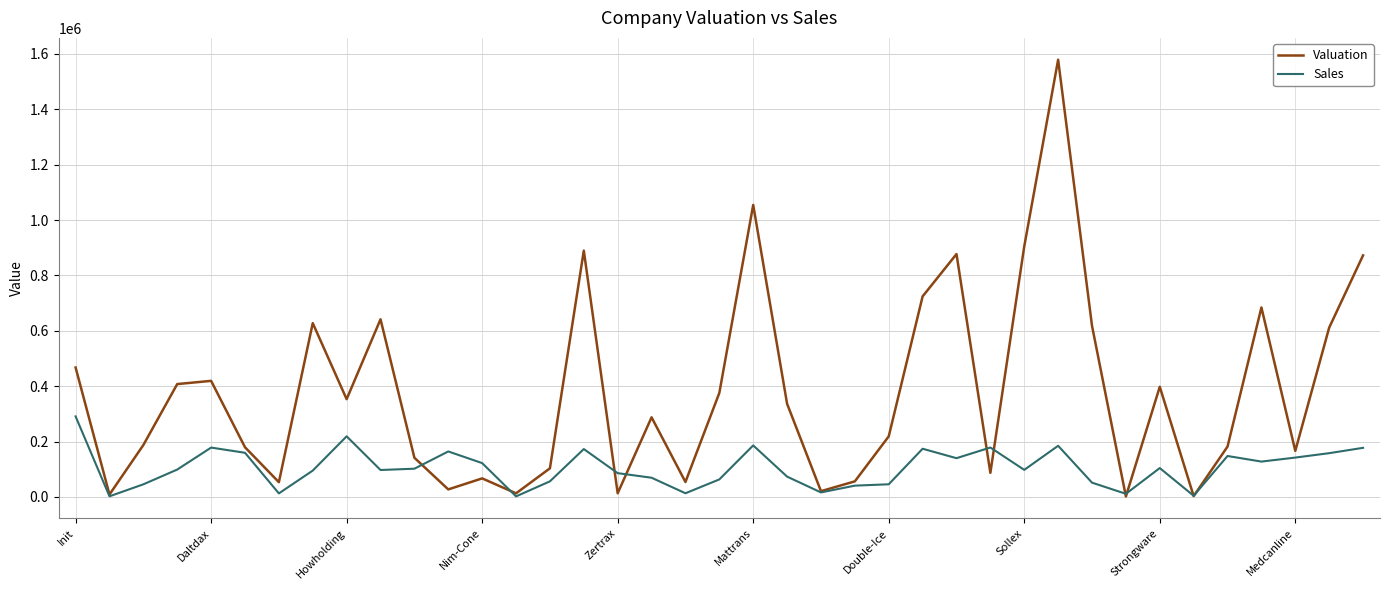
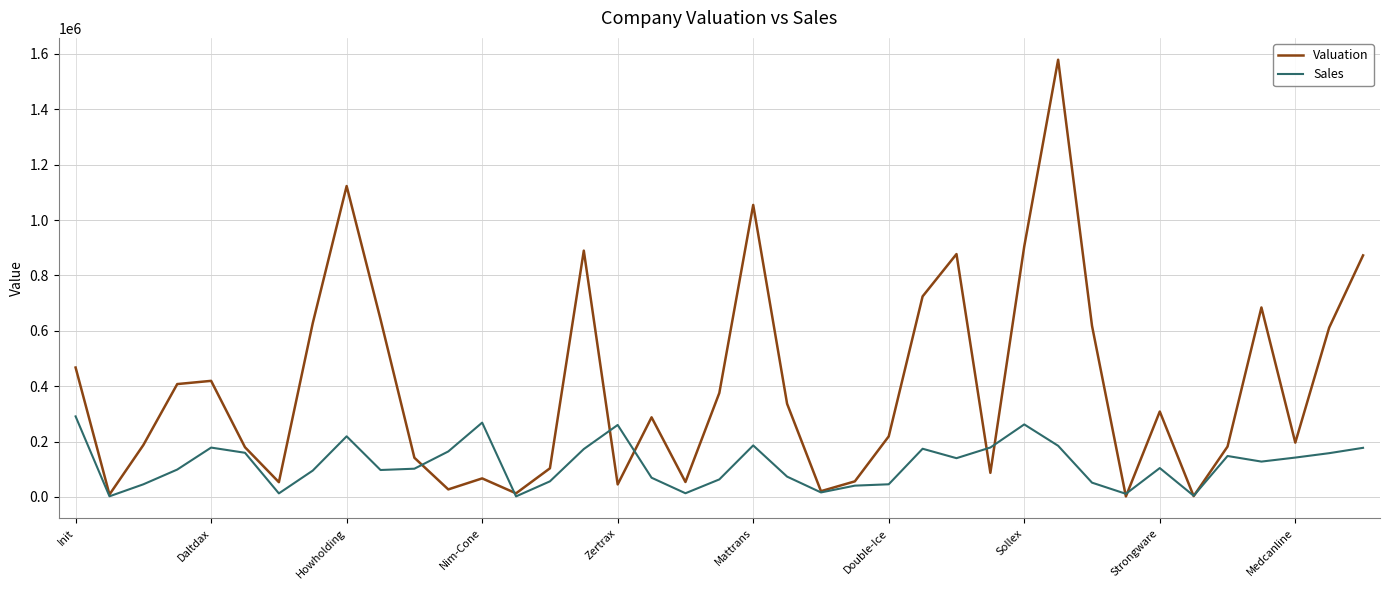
Valuation, Howholding: 350000 -> 1120000
Sales, Nim-Cone: 120000 -> 270000
Valuation, Zertrax: 10000 -> 50000
Sales, Zertrax: 90000 -> 260000
Sales, Sollex: 100000 -> 260000
Valuation, Strongware: 400000 -> 310000
Valuation, Medcanline: 170000 -> 200000
